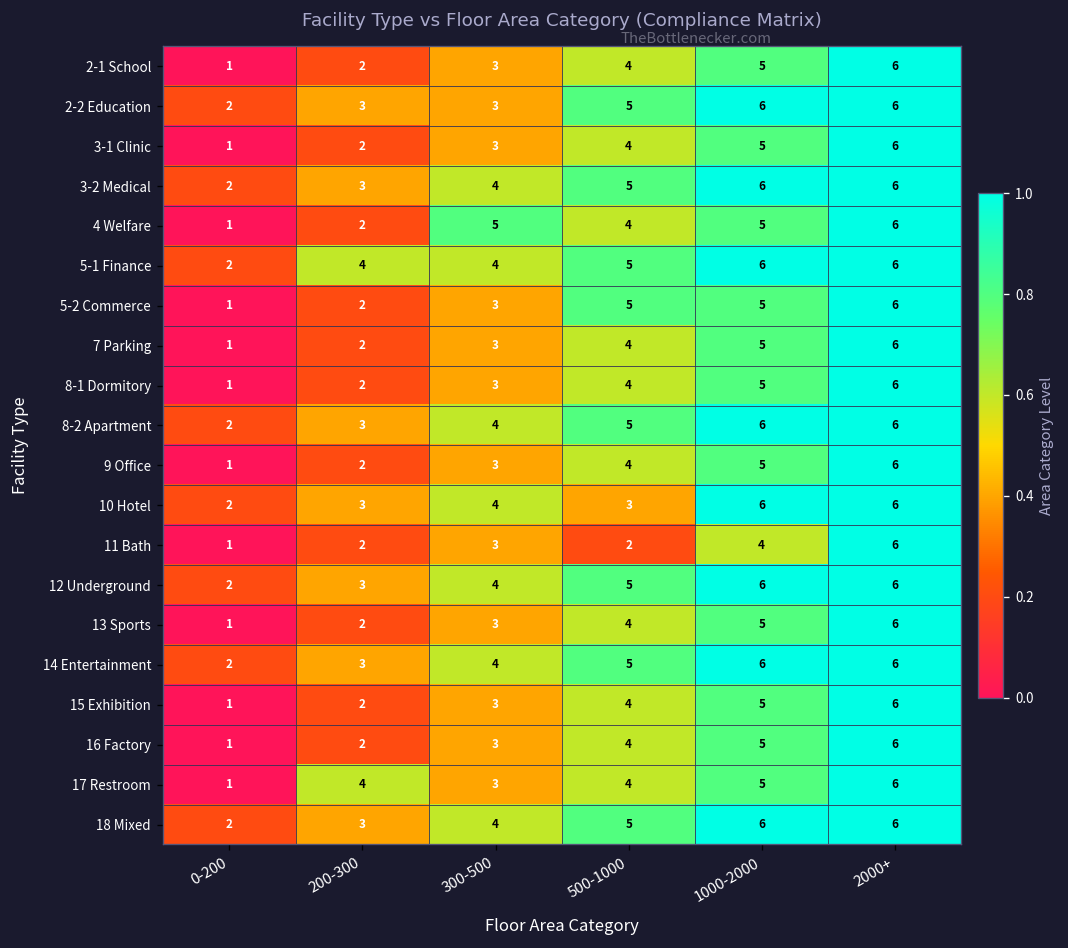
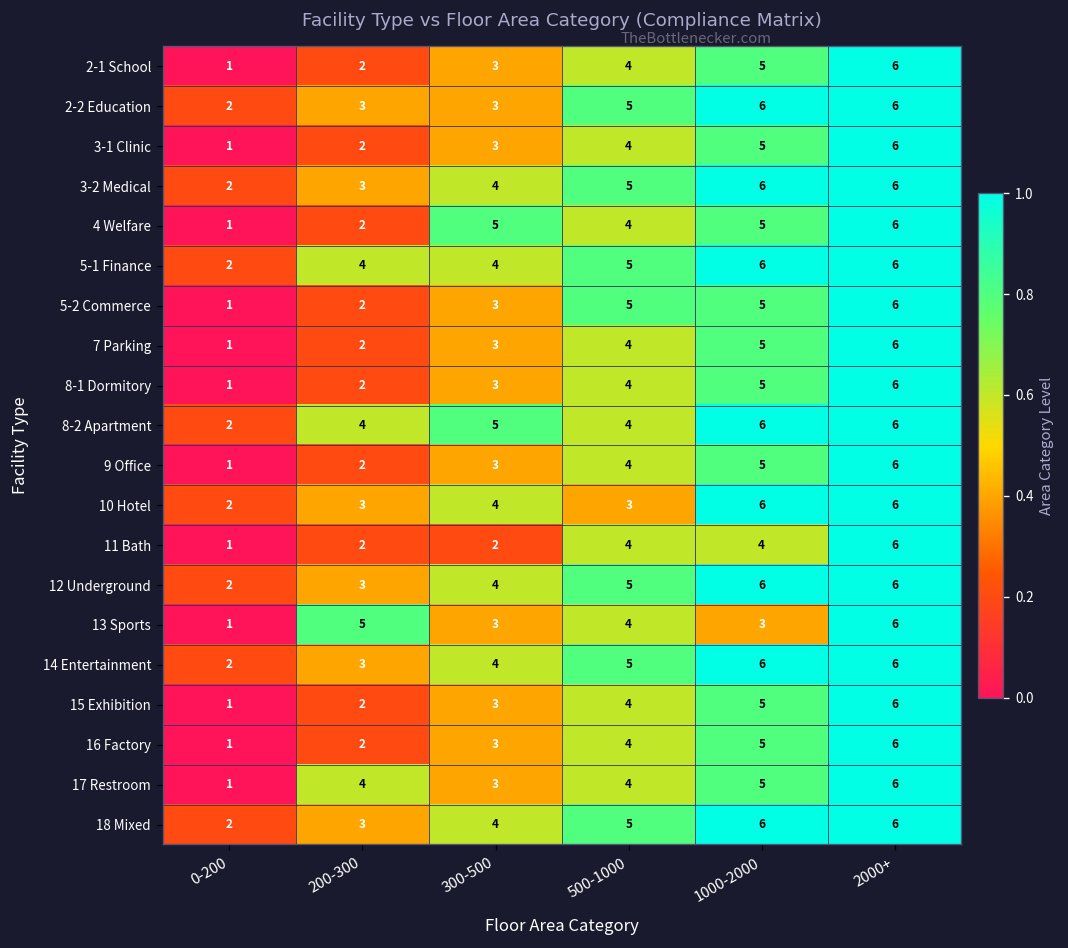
8-2 Apartment, 200-300: 3 -> 4
8-2 Apartment, 300-500: 4 -> 5
8-2 Apartment, 500-1000: 5 -> 4
11 Bath, 300-500: 3 -> 2
11 Bath, 500-1000: 2 -> 4
13 Sports, 200-300: 2 -> 5
13 Sports, 1000-2000: 5 -> 3
